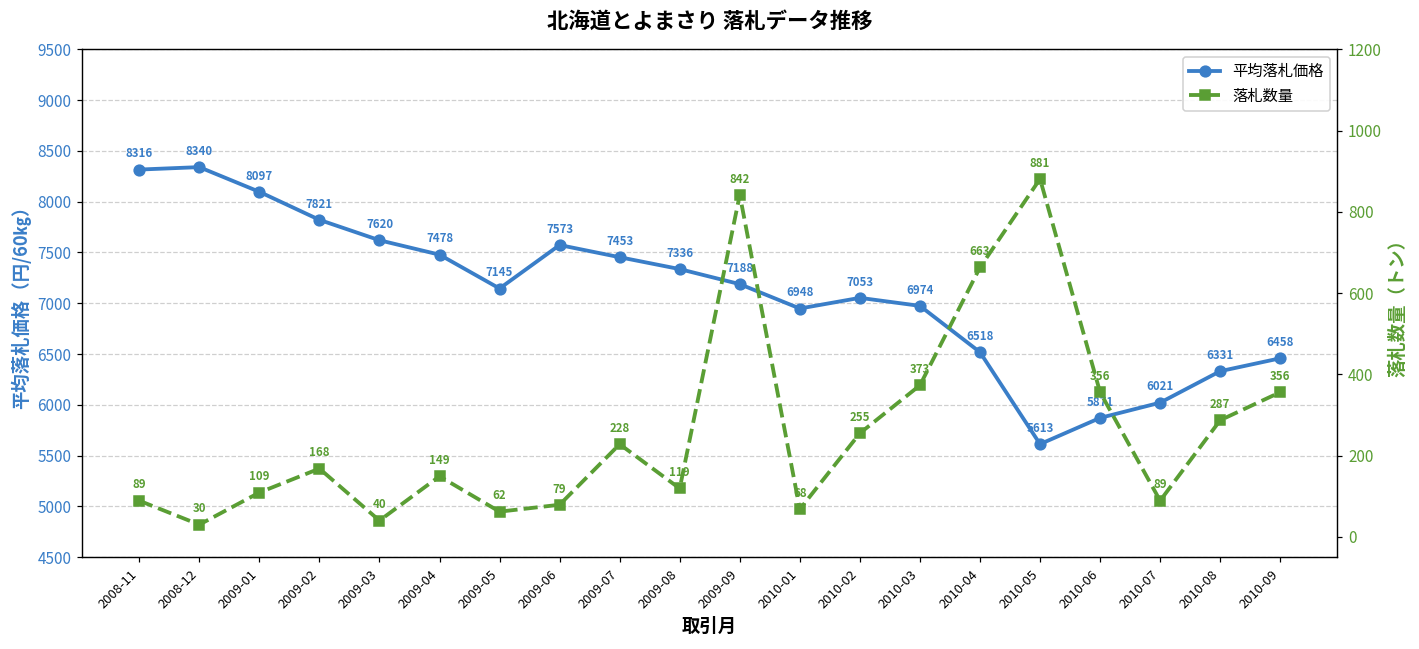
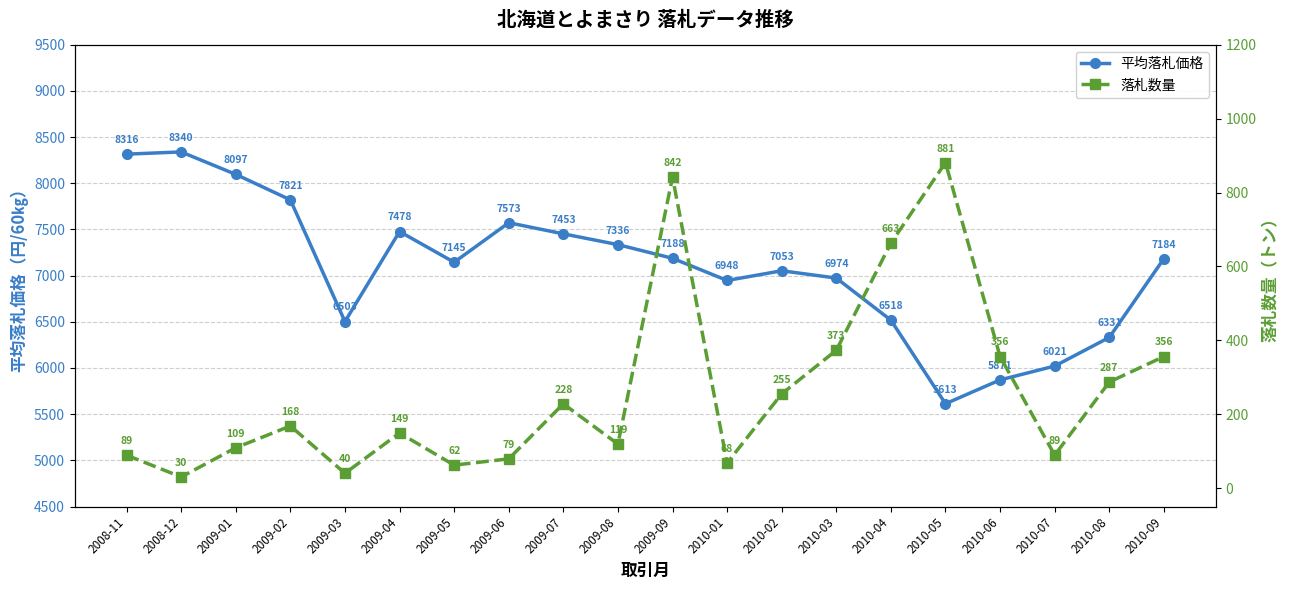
平均落札価格, 2009-03: 7620 -> 6503
平均落札価格, 2010-09: 6458 -> 7184
